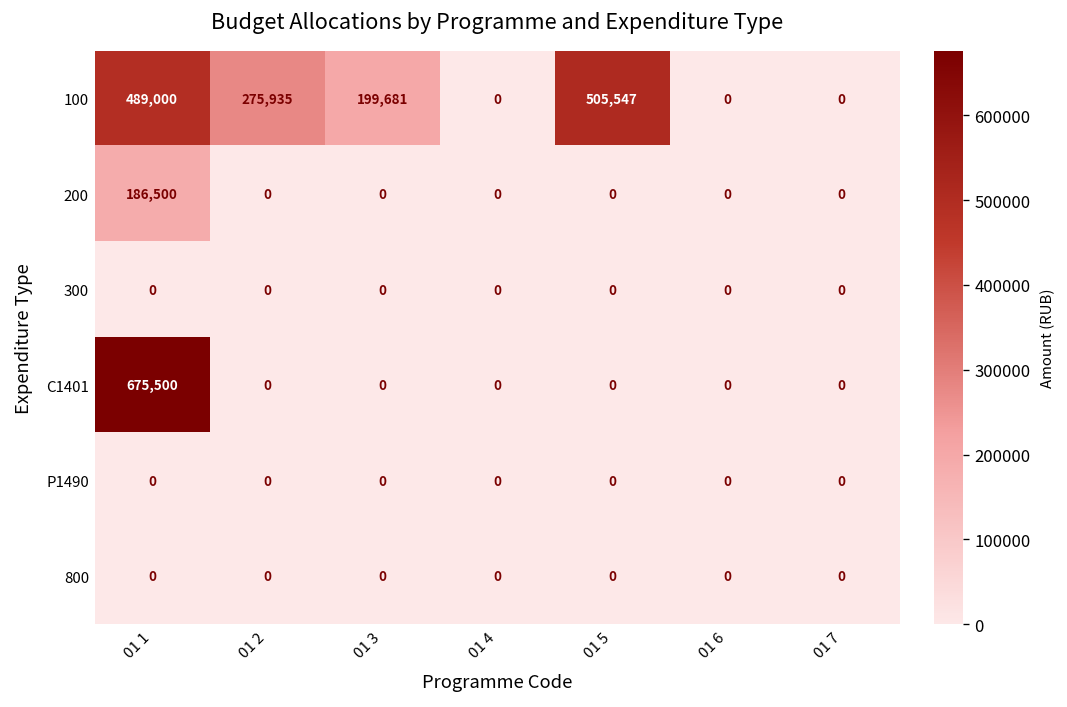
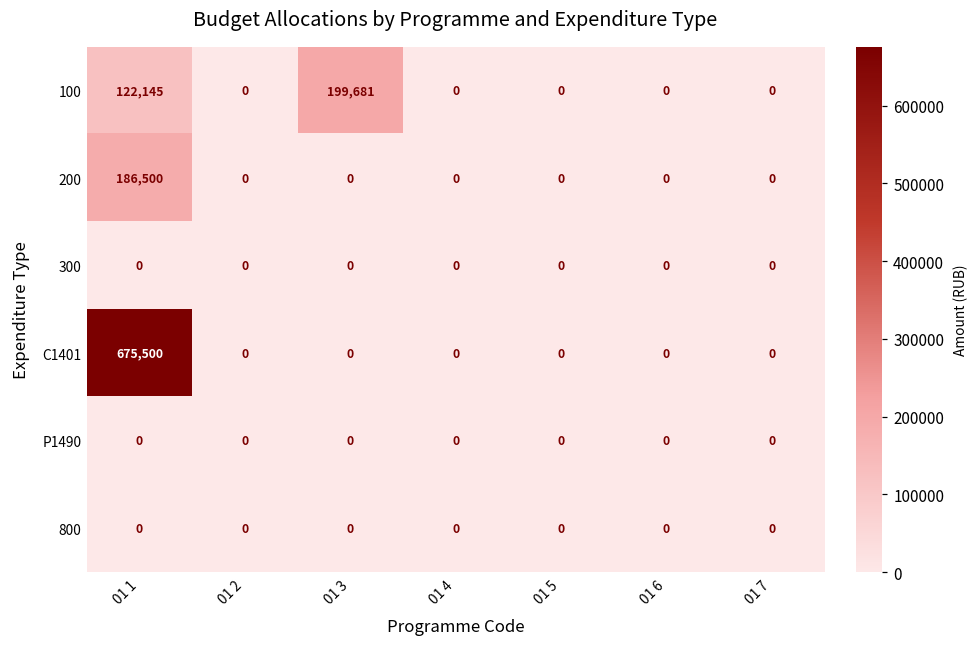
100, 01 1: 489,000 -> 122,145
100, 01 2: 275,935 -> 0
100, 01 5: 505,547 -> 0
